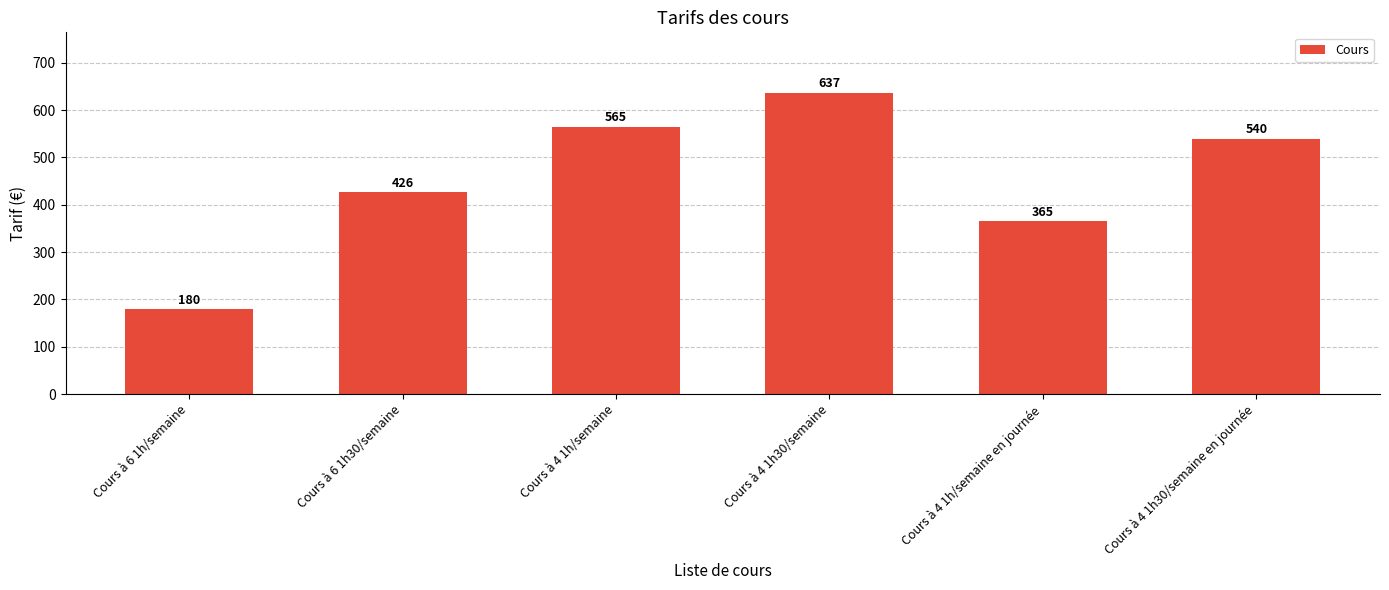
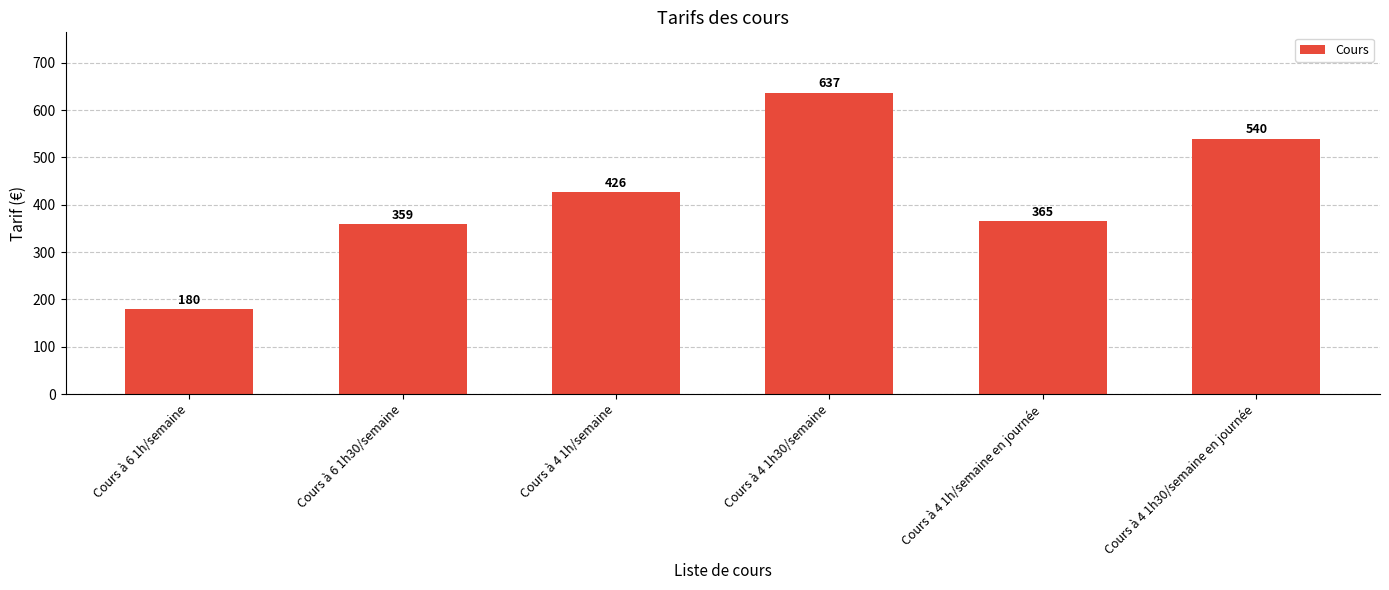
Cours à 6 1h30/semaine: 426 -> 359
Cours à 4 1h/semaine: 565 -> 426
